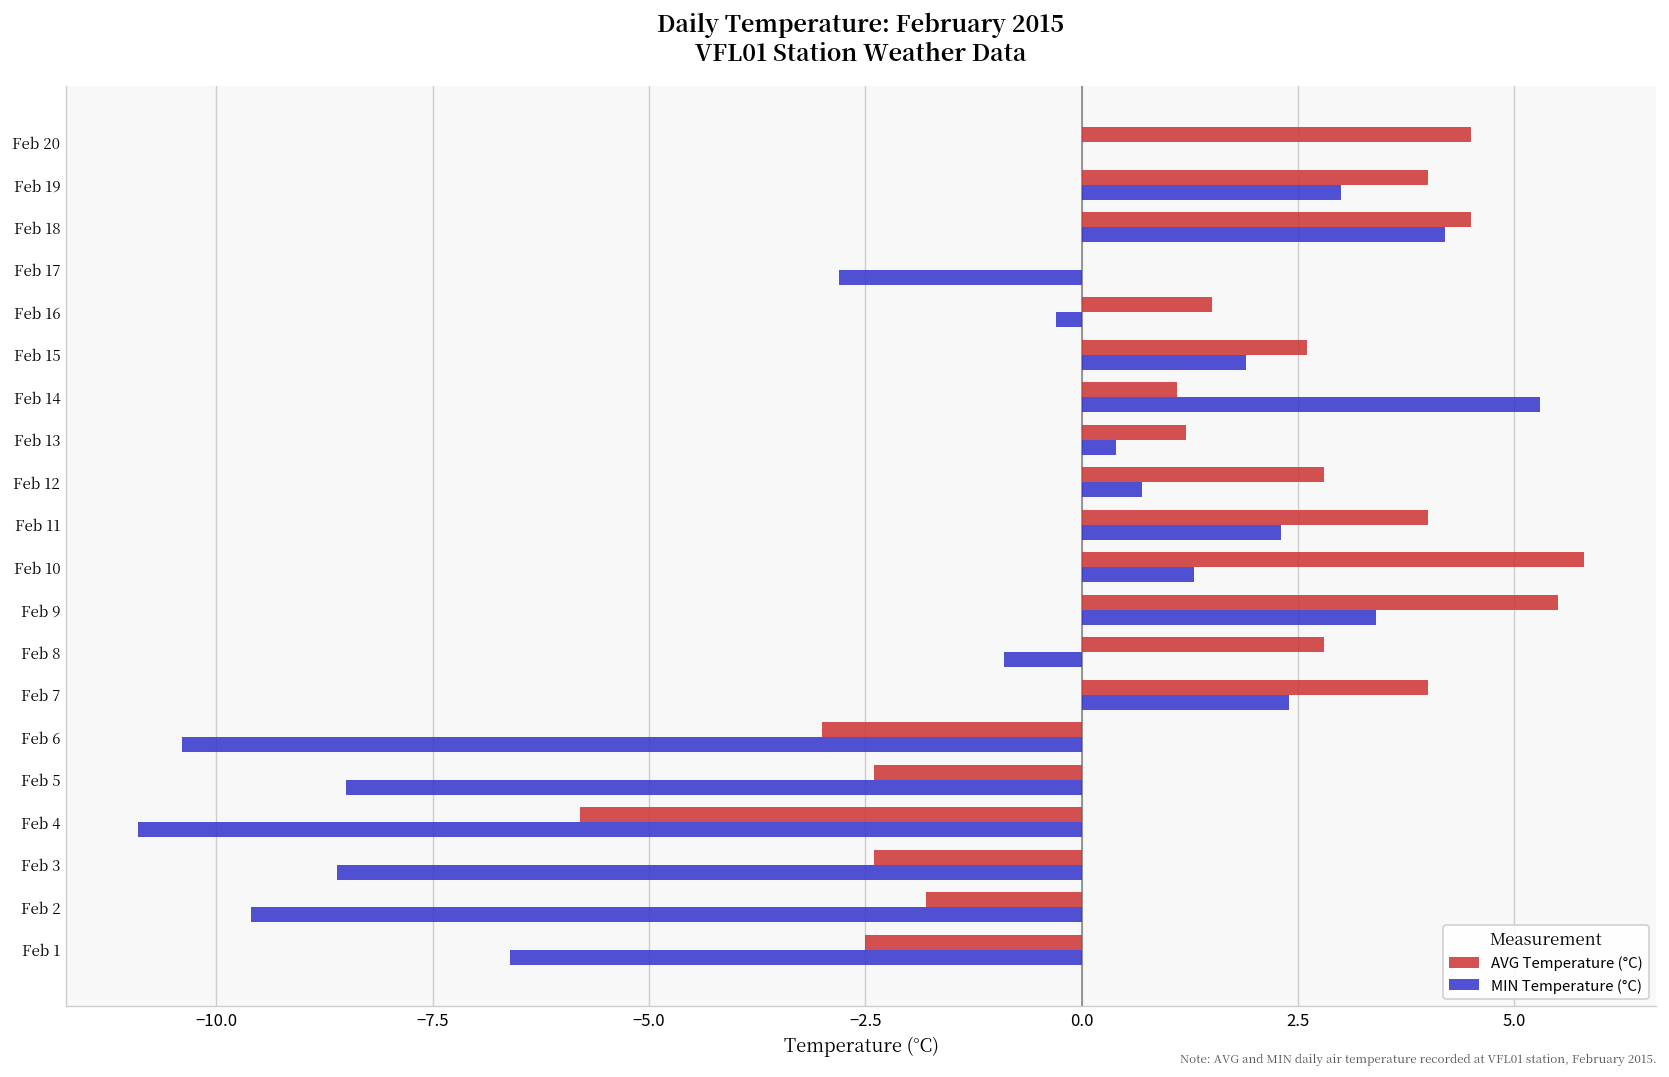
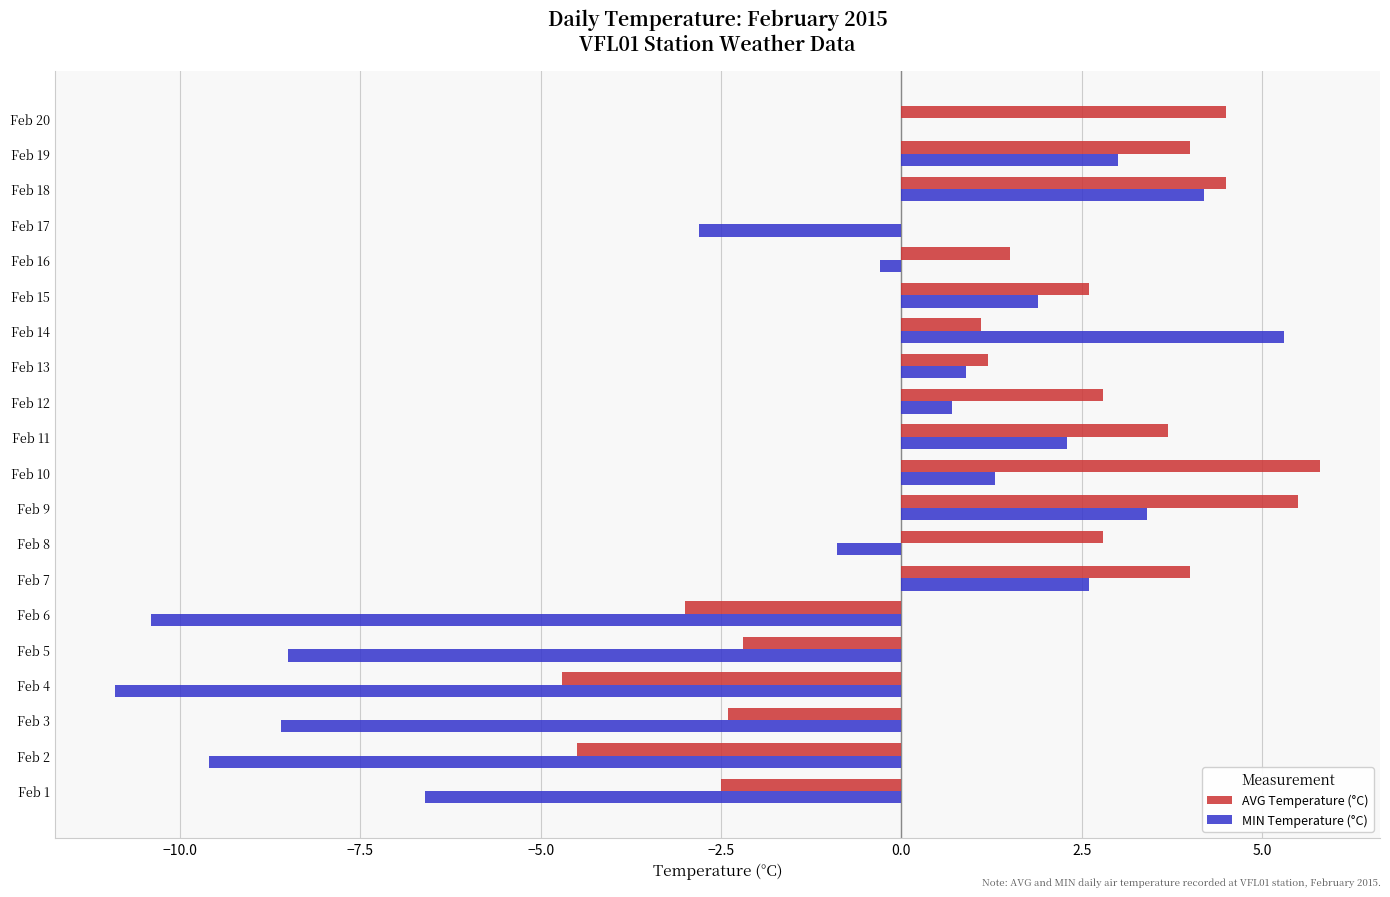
MIN Temperature (°C), Feb 13: 0.4 -> 0.9
AVG Temperature (°C), Feb 11: 4.0 -> 3.7
MIN Temperature (°C), Feb 7: 2.4 -> 2.6
AVG Temperature (°C), Feb 5: -2.4 -> -2.2
AVG Temperature (°C), Feb 4: -5.8 -> -4.7
AVG Temperature (°C), Feb 2: -1.8 -> -4.5
